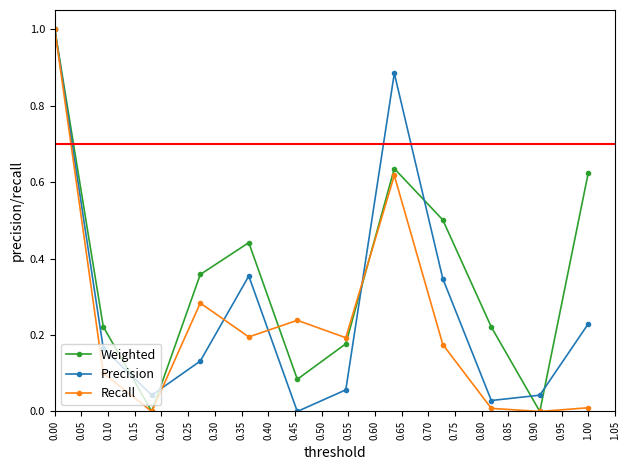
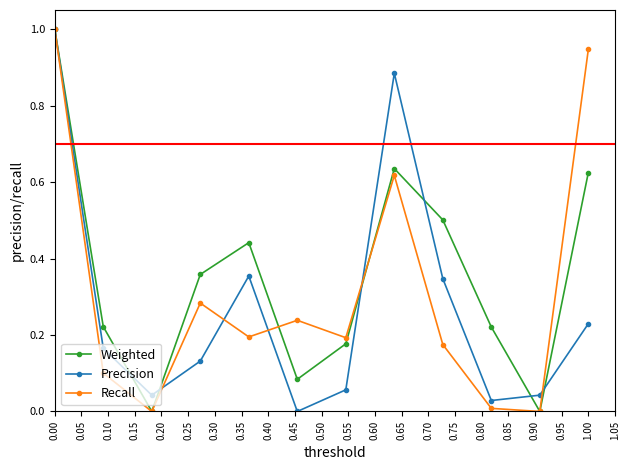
Recall, 1.00: 0.01 -> 0.95
